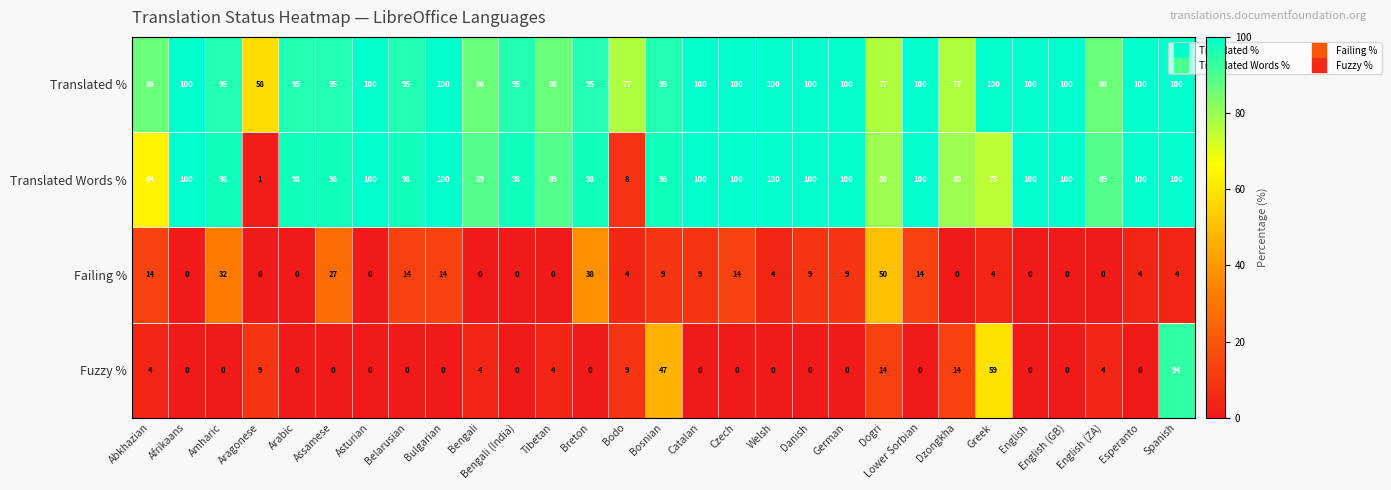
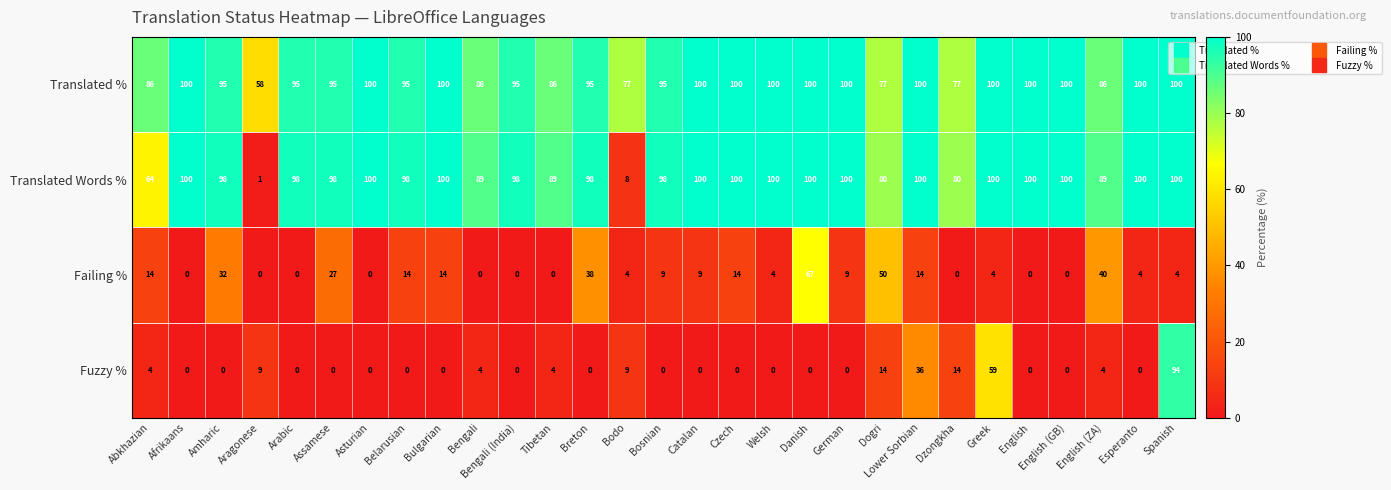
Translated Words %, Greek: 75 -> 100
Failing %, Danish: 9 -> 67
Failing %, English (ZA): 0 -> 40
Fuzzy %, Bosnian: 47 -> 0
Fuzzy %, Lower Sorbian: 0 -> 36
